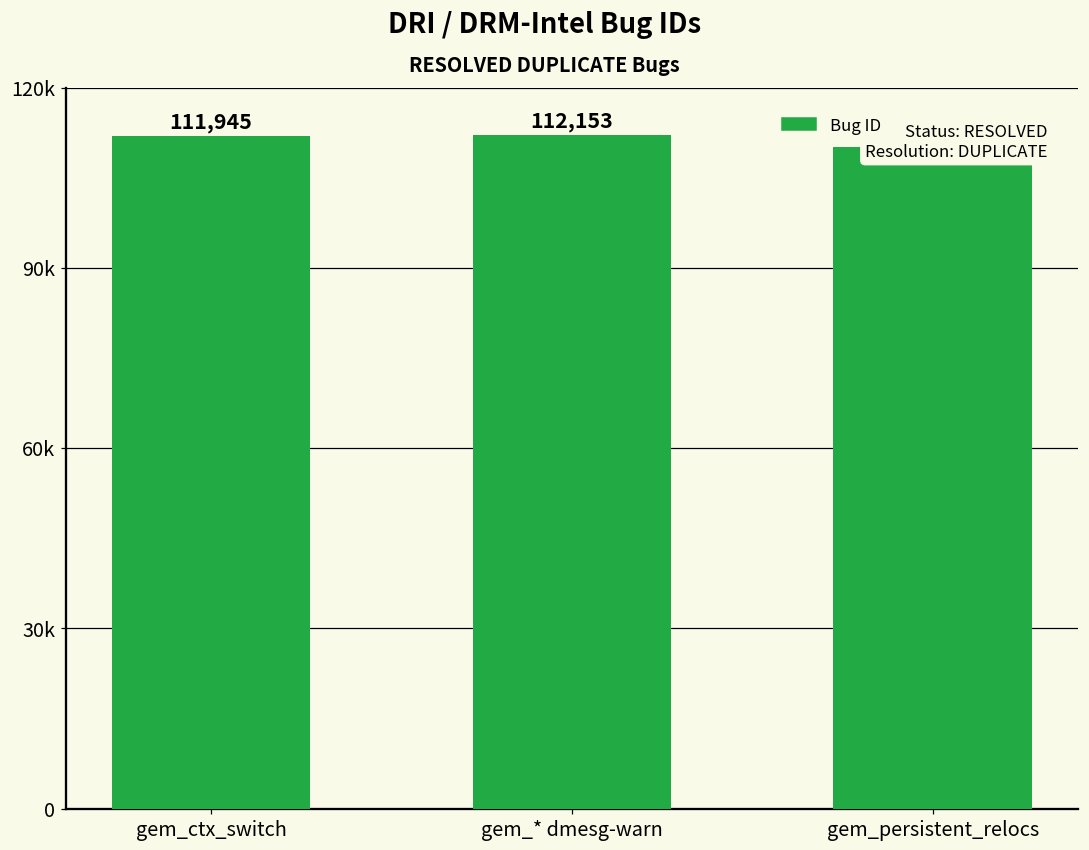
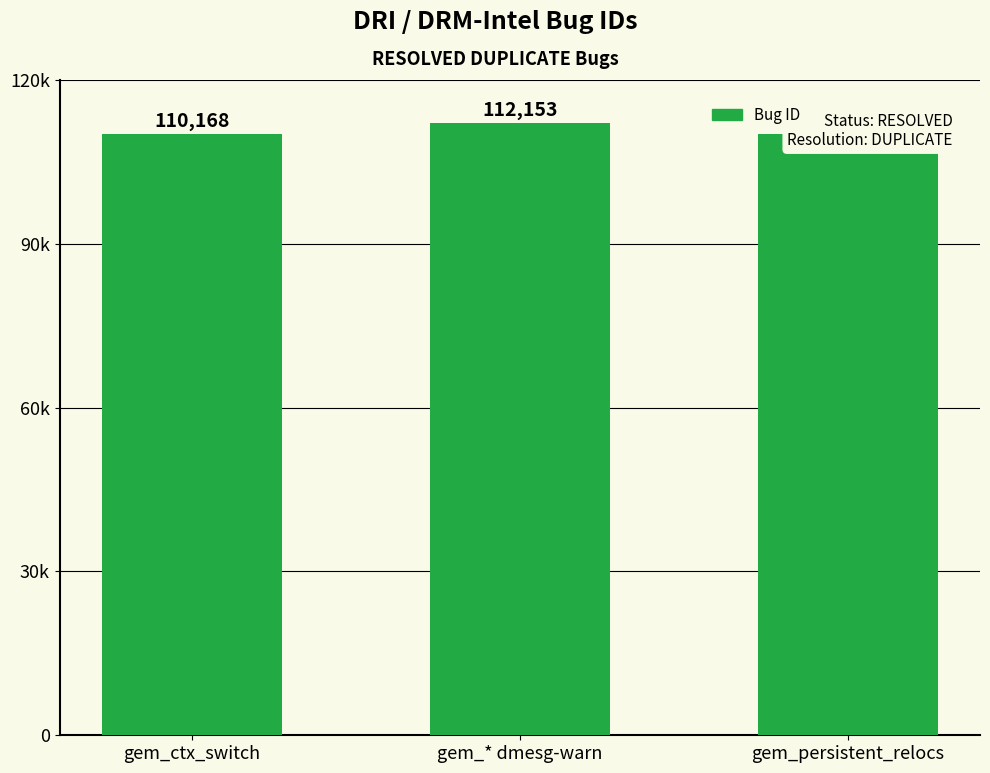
gem_ctx_switch: 111,945 -> 110,168
